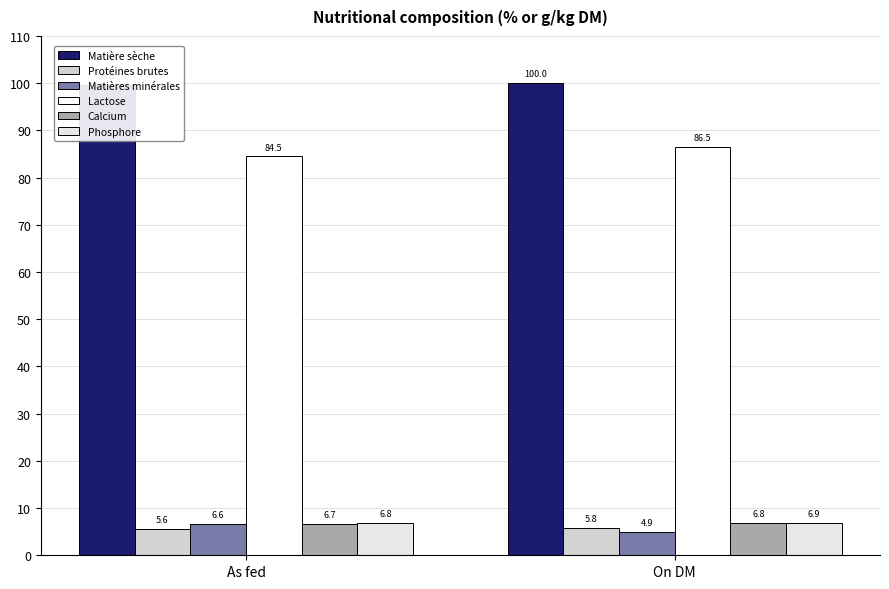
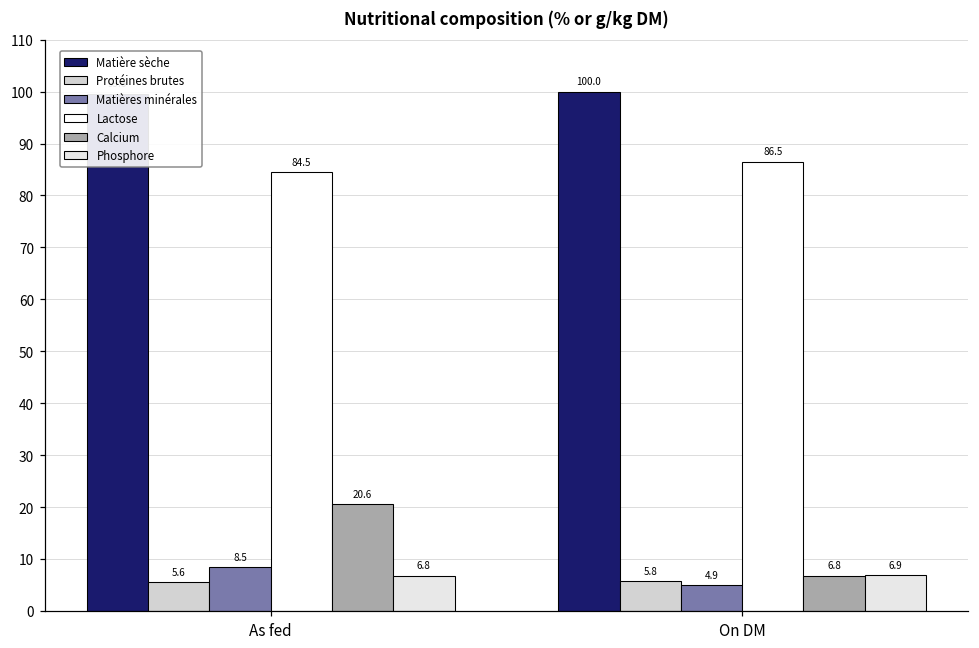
Matières minérales, As fed: 6.6 -> 8.5
Calcium, As fed: 6.7 -> 20.6
